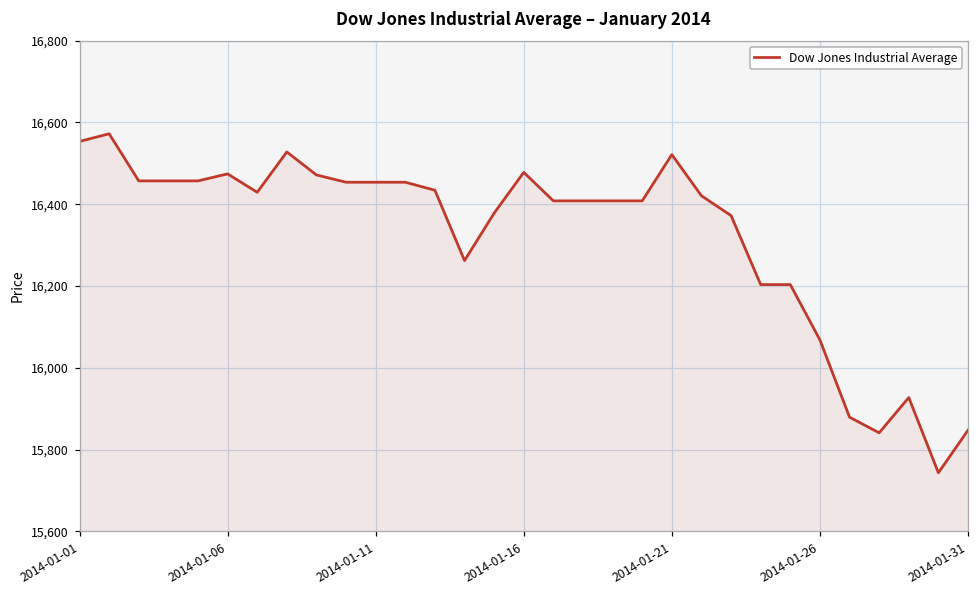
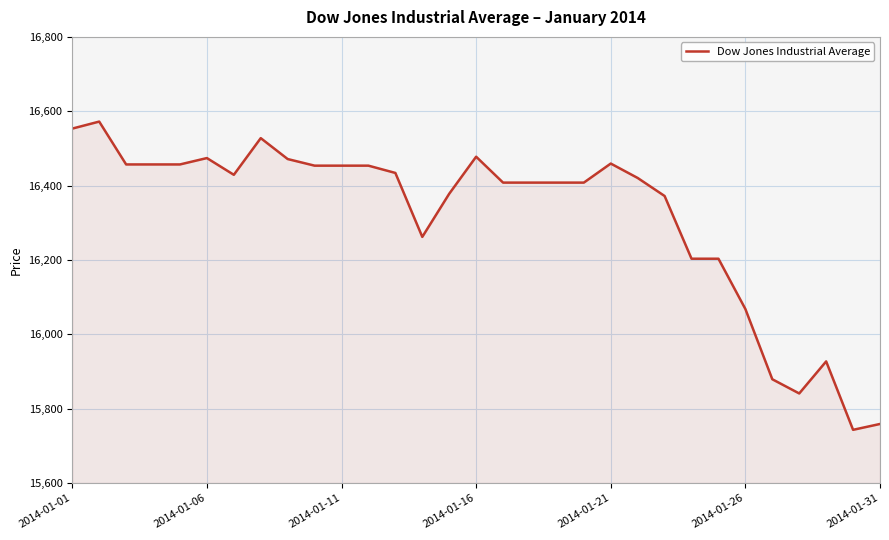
2014-01-21: 16,520 -> 16,460
2014-01-31: 15,850 -> 15,760
